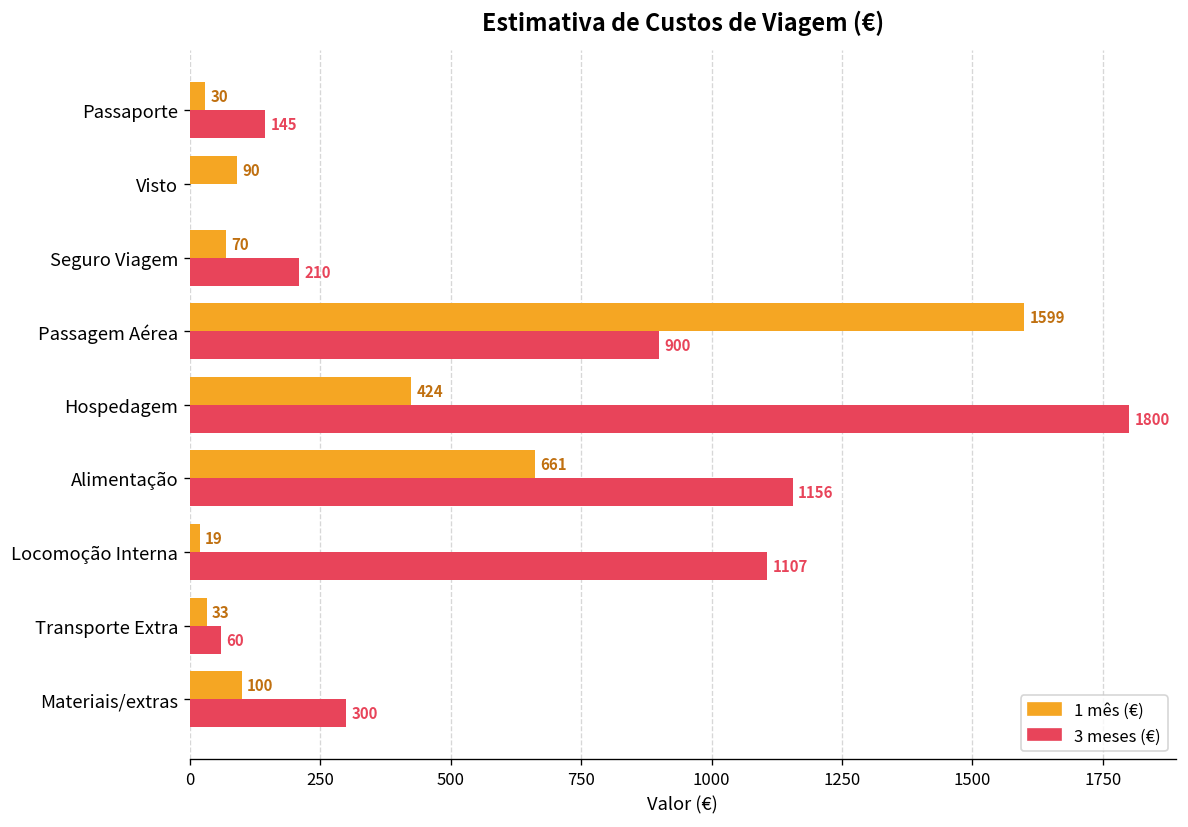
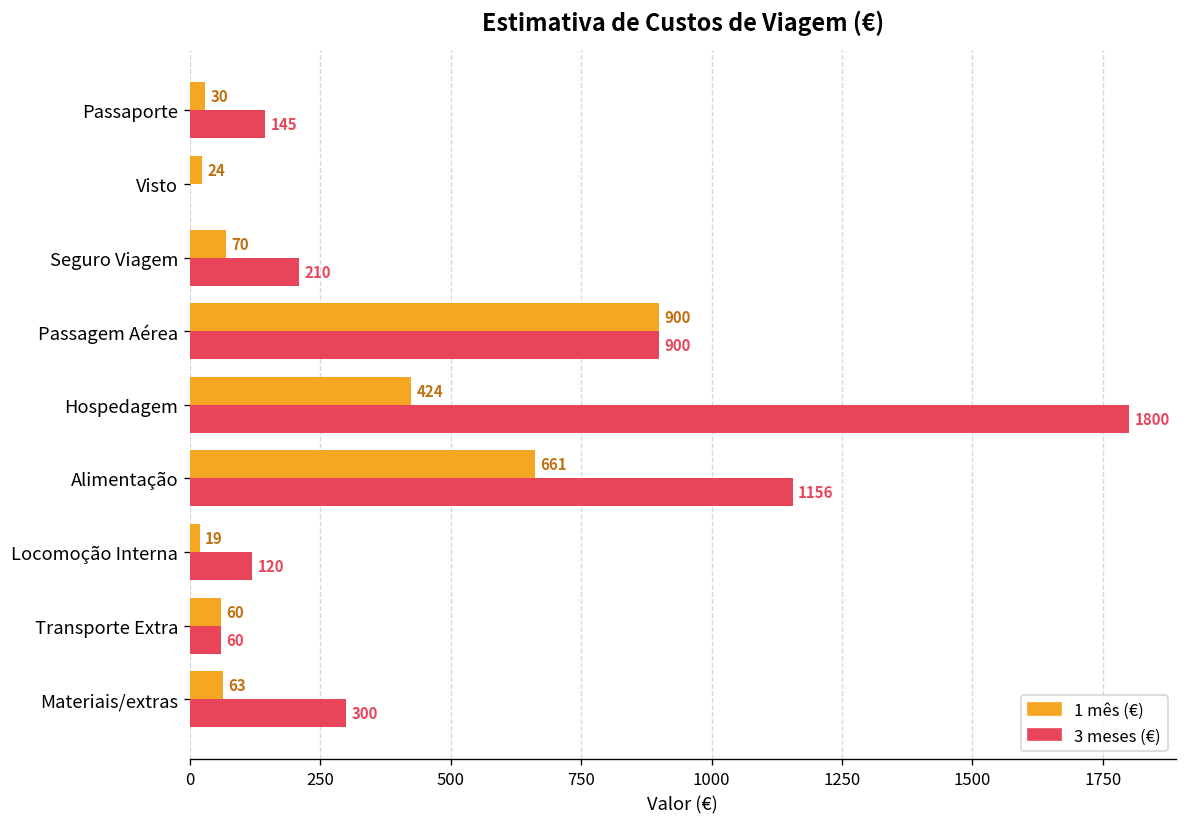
1 mês (€), Visto: 90 -> 24
1 mês (€), Passagem Aérea: 1599 -> 900
3 meses (€), Locomoção Interna: 1107 -> 120
1 mês (€), Transporte Extra: 33 -> 60
1 mês (€), Materiais/extras: 100 -> 63
